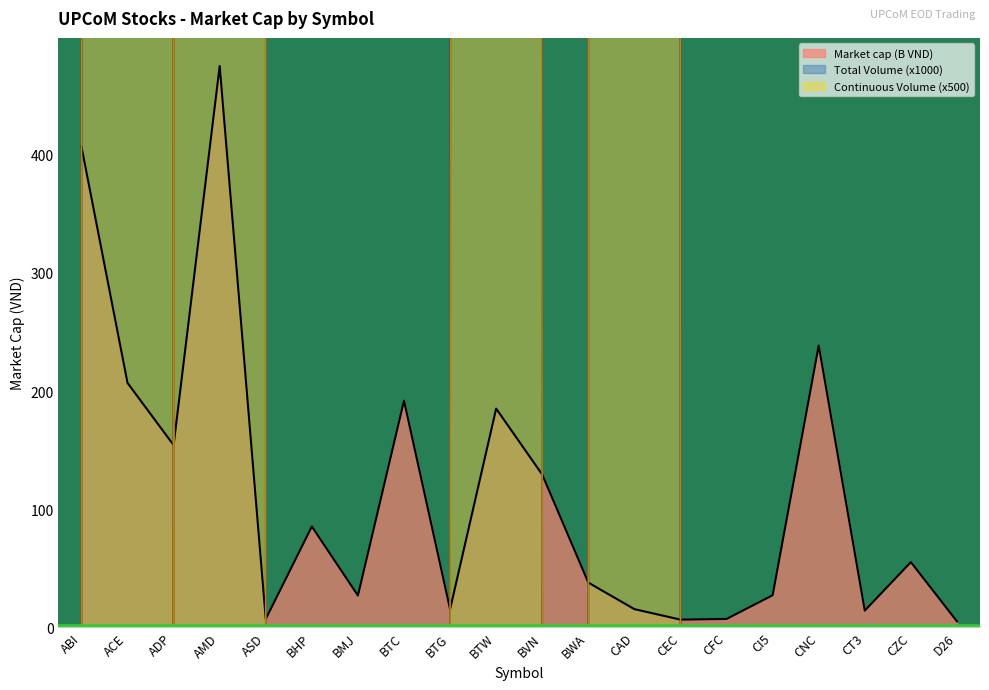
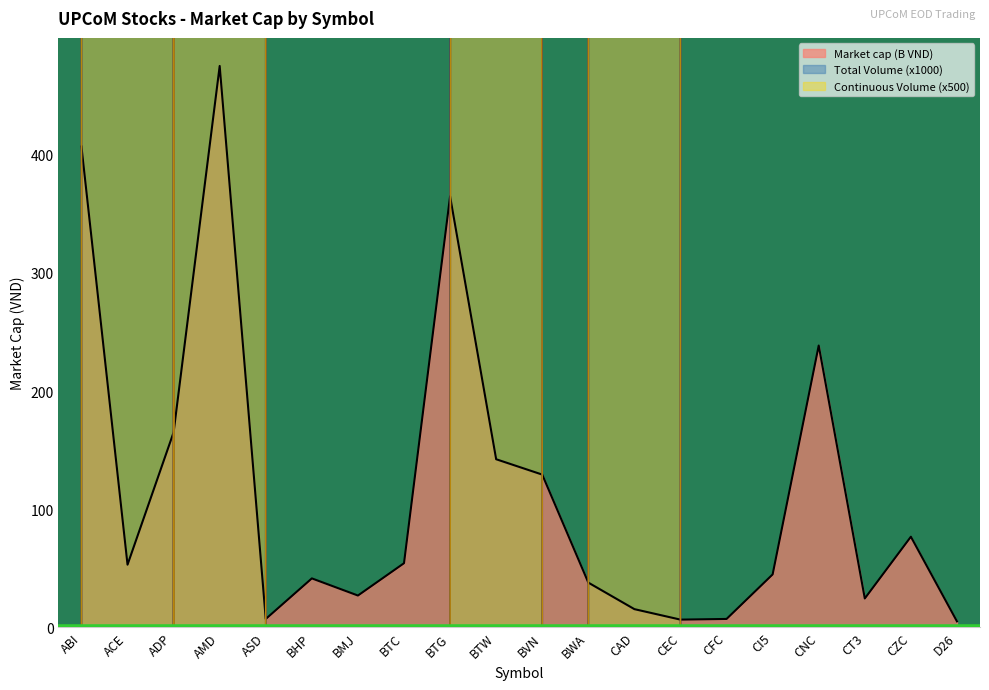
Market cap (B VND), ACE: 207 -> 53
Market cap (B VND), ADP: 154 -> 165
Market cap (B VND), BHP: 85 -> 41
Market cap (B VND), BTC: 192 -> 54
Market cap (B VND), BTG: 15 -> 365
Market cap (B VND), BTW: 185 -> 142
Market cap (B VND), CI5: 27 -> 45
Market cap (B VND), CT3: 14 -> 24
Market cap (B VND), CZC: 55 -> 77
